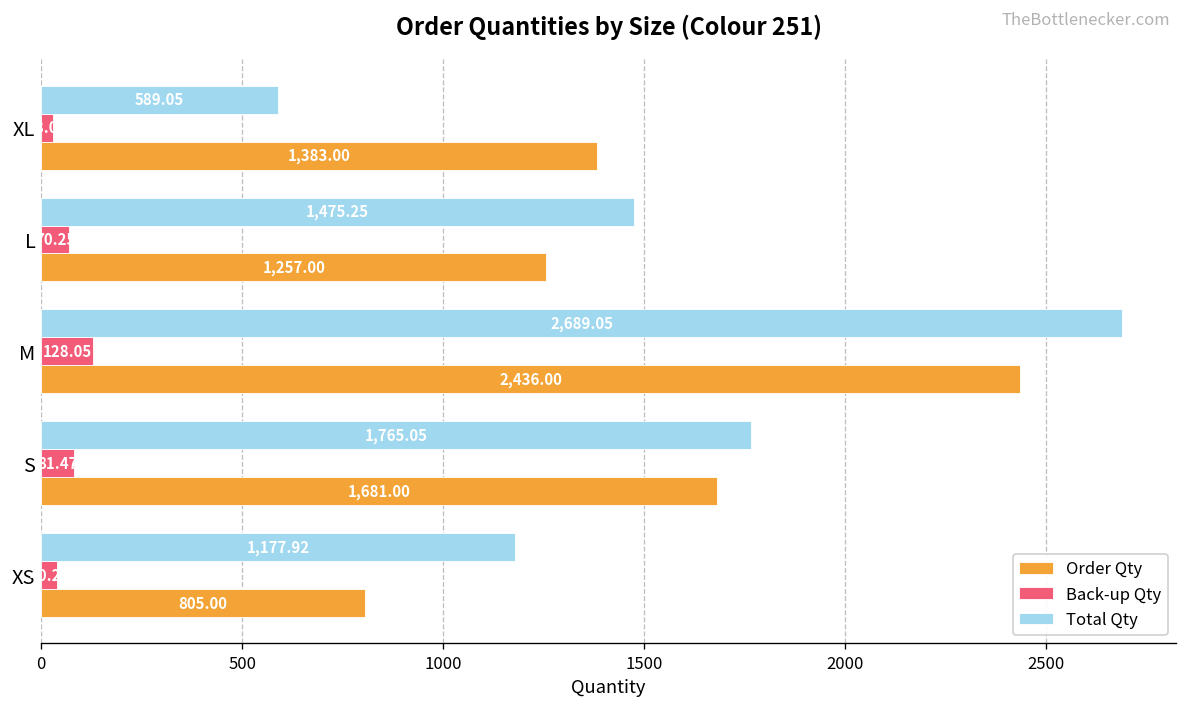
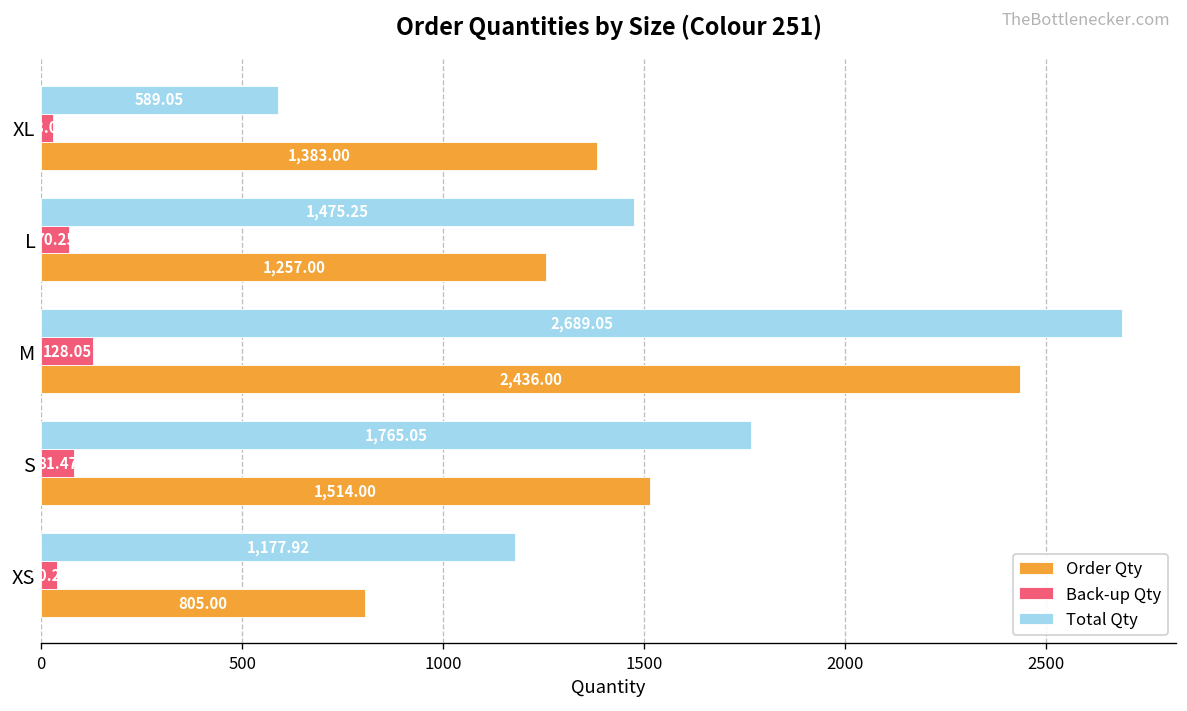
Order Qty, S: 1,681.00 -> 1,514.00
